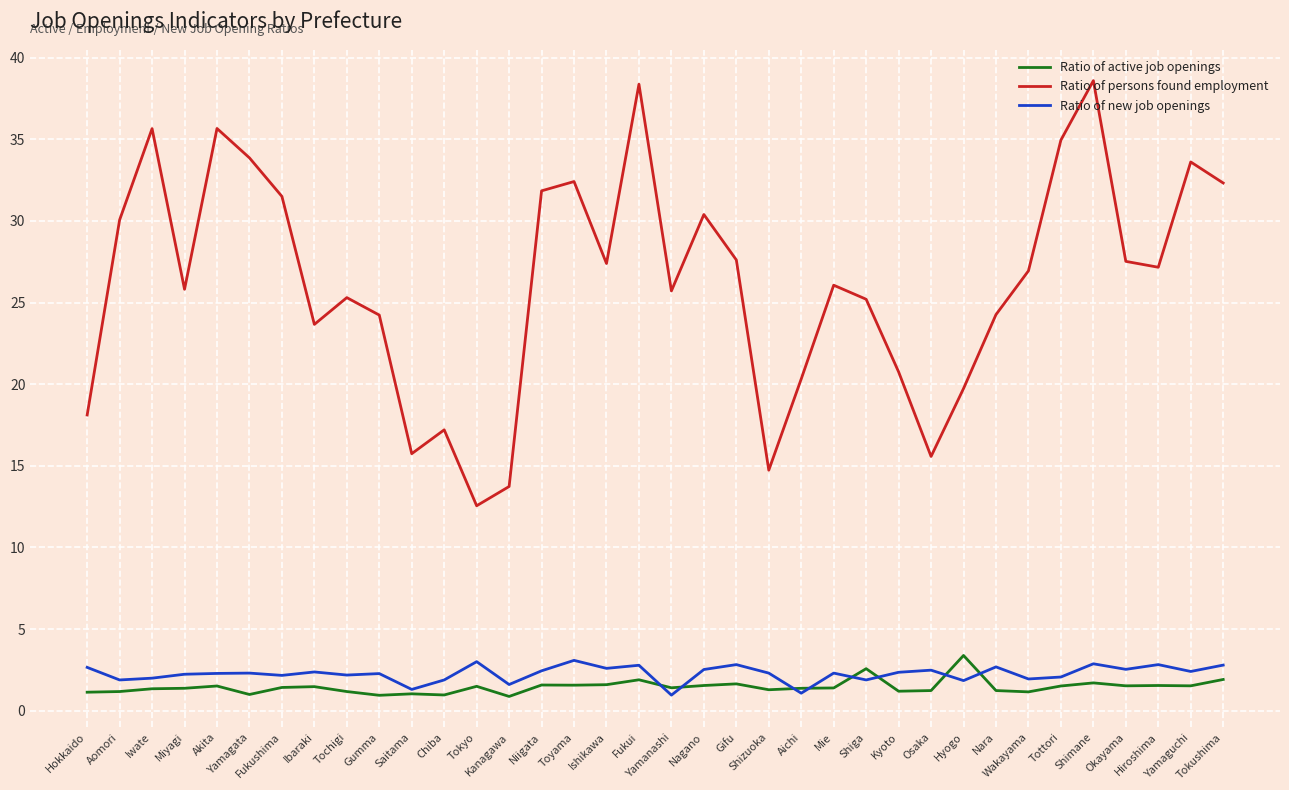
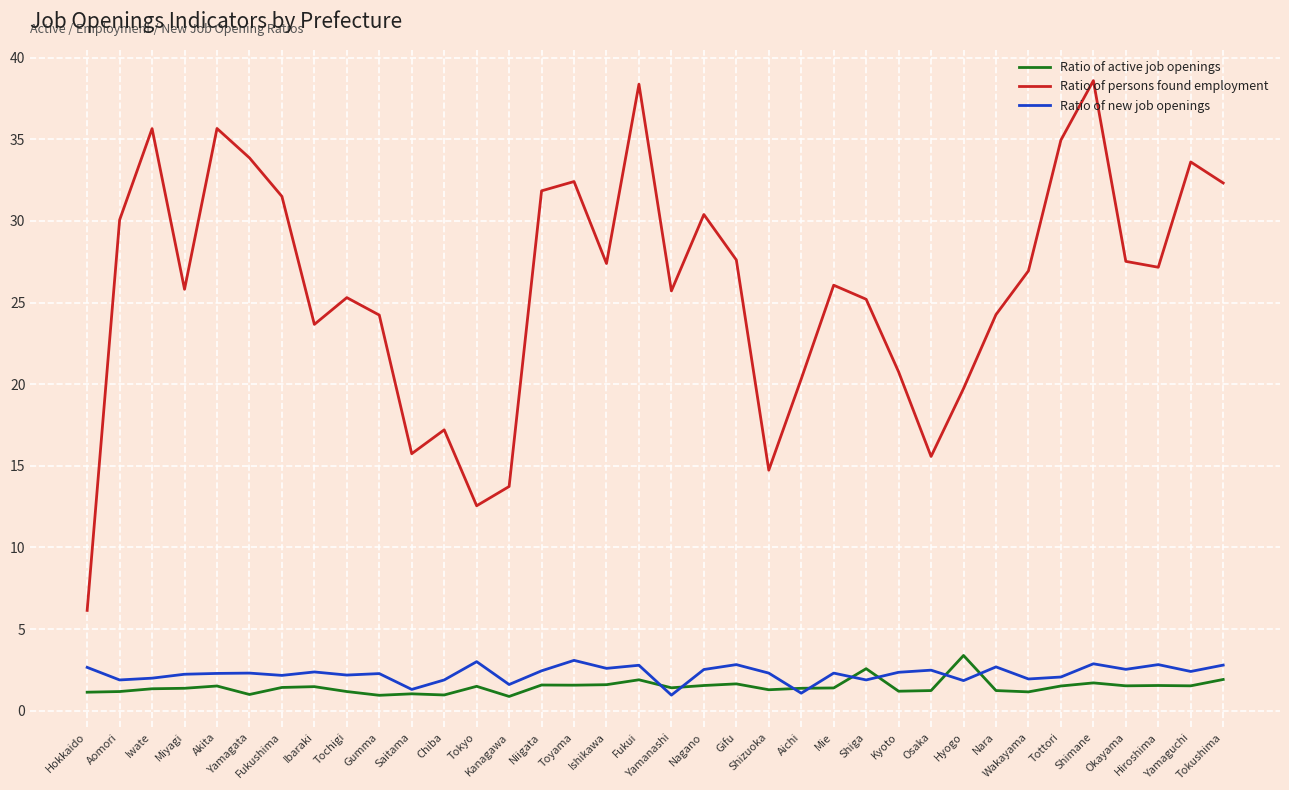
Ratio of persons found employment, Hokkaido: 18.1 -> 6.1
